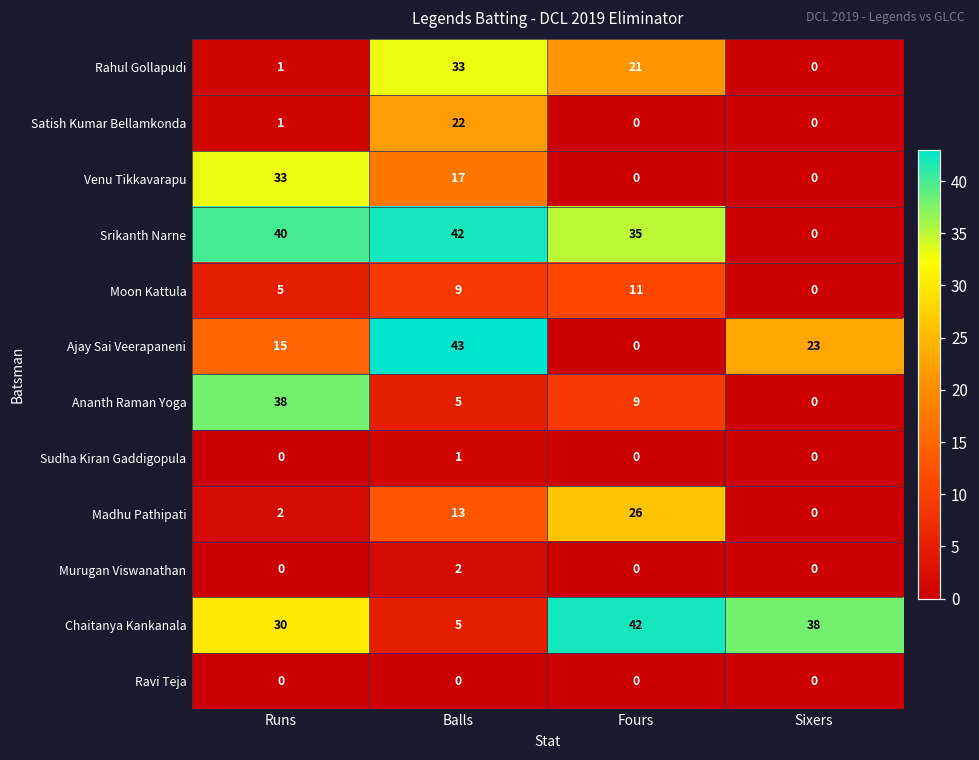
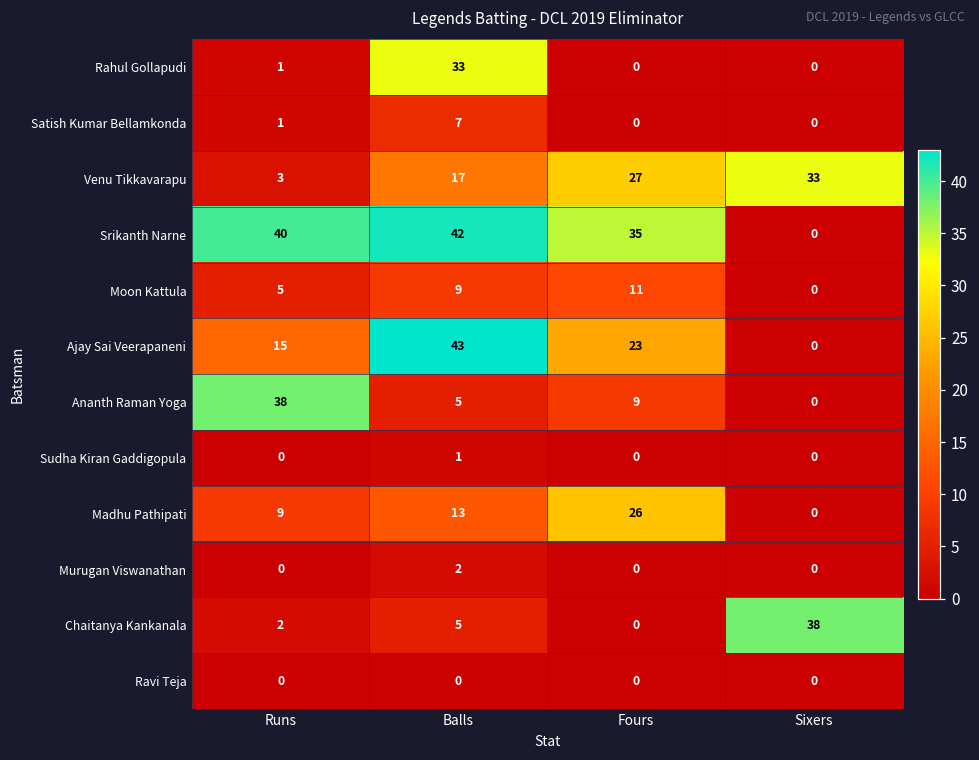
Rahul Gollapudi, Fours: 21 -> 0
Satish Kumar Bellamkonda, Balls: 22 -> 7
Venu Tikkavarapu, Runs: 33 -> 3
Venu Tikkavarapu, Fours: 0 -> 27
Venu Tikkavarapu, Sixers: 0 -> 33
Ajay Sai Veerapaneni, Fours: 0 -> 23
Ajay Sai Veerapaneni, Sixers: 23 -> 0
Madhu Pathipati, Runs: 2 -> 9
Chaitanya Kankanala, Runs: 30 -> 2
Chaitanya Kankanala, Fours: 42 -> 0
